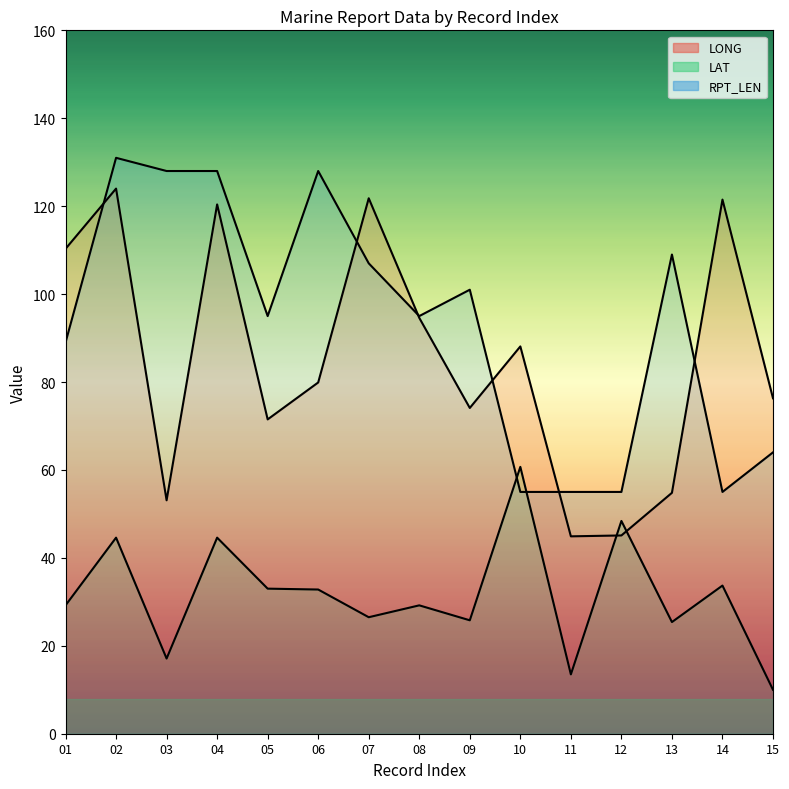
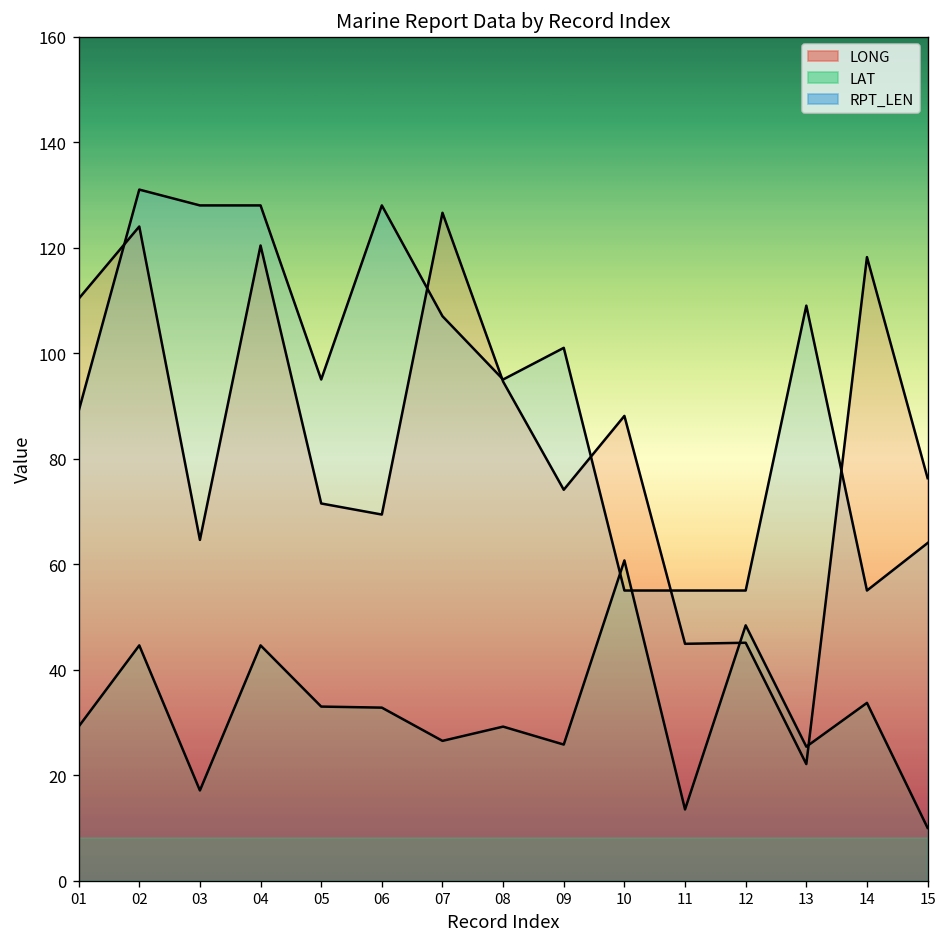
LONG, 03: 53 -> 65
LONG, 06: 80 -> 69
LONG, 07: 122 -> 127
LONG, 13: 55 -> 22
LONG, 14: 122 -> 118
